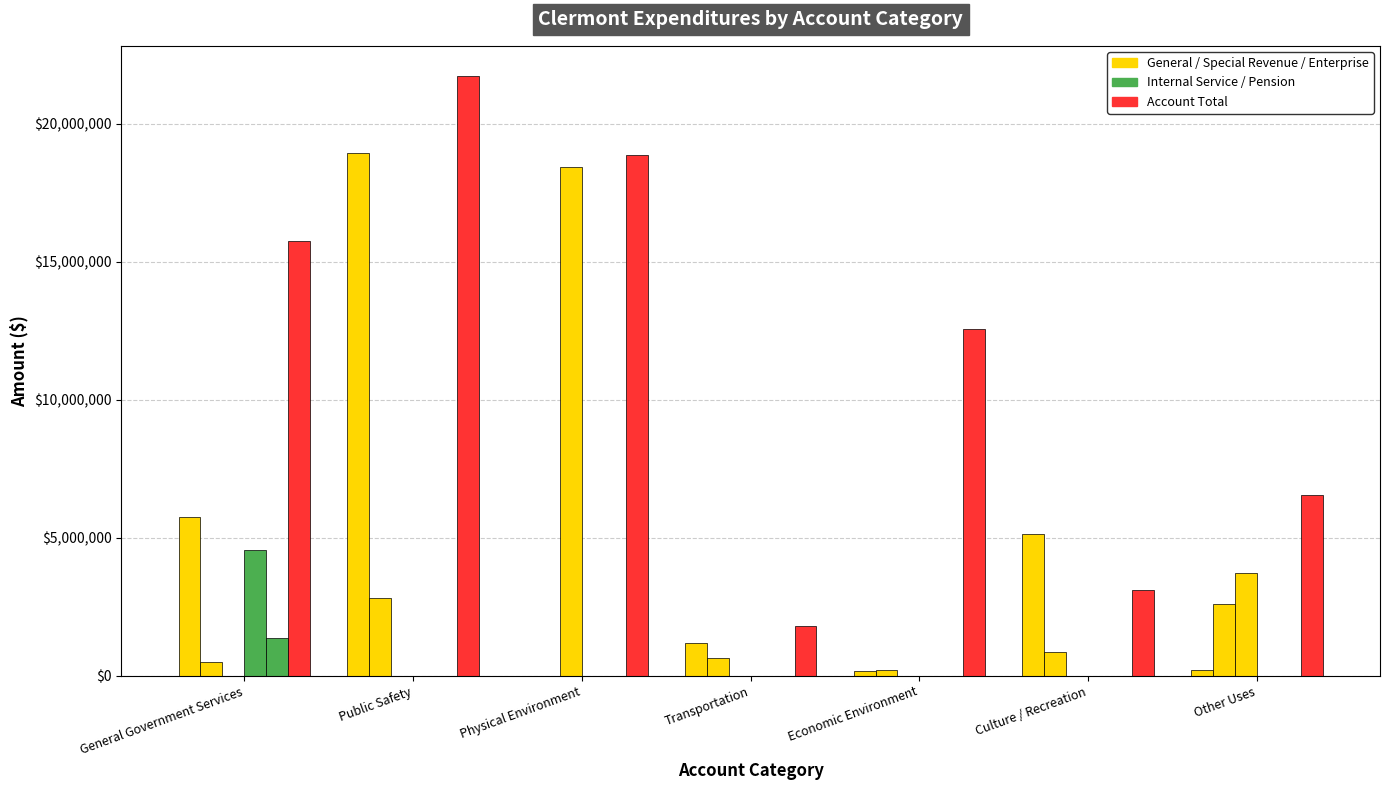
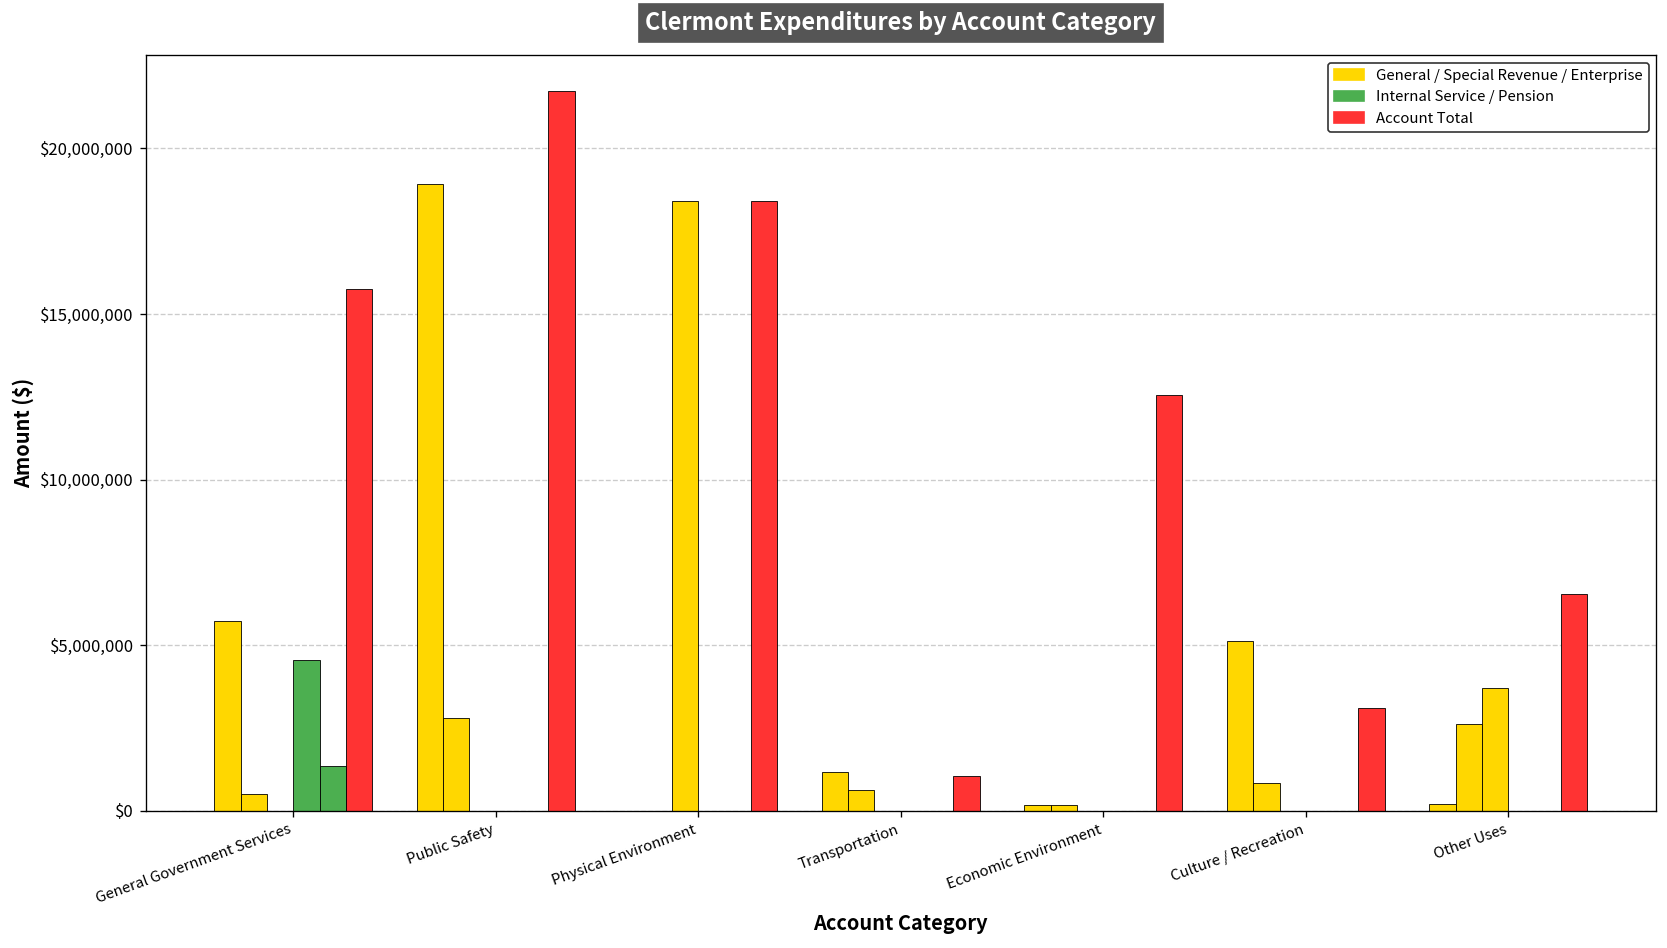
Account Total, Physical Environment: $18,800,000 -> $18,400,000
Account Total, Transportation: $1,800,000 -> $1,000,000
